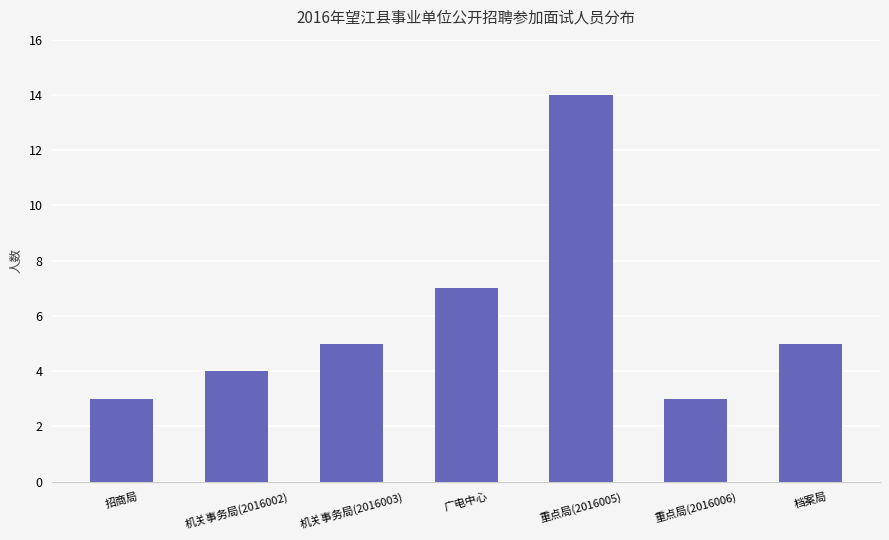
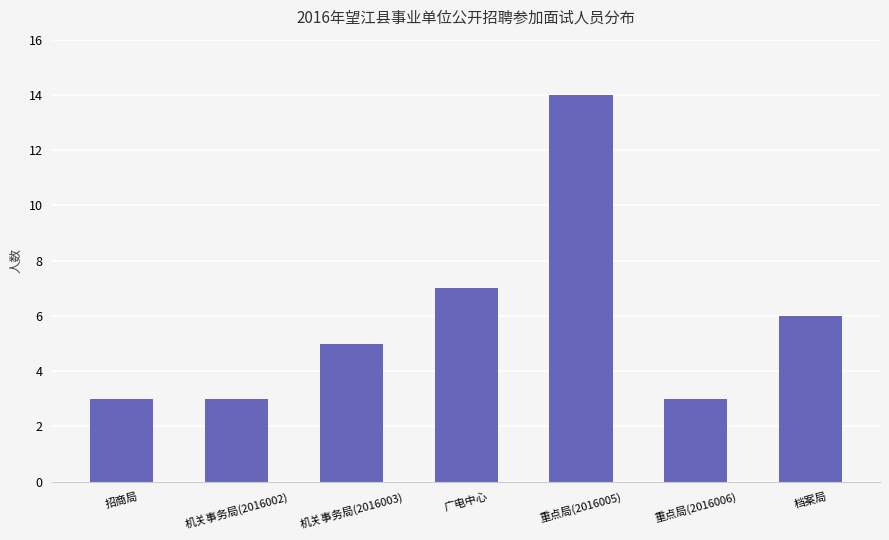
机关事务局(2016002): 4 -> 3
档案局: 5 -> 6
